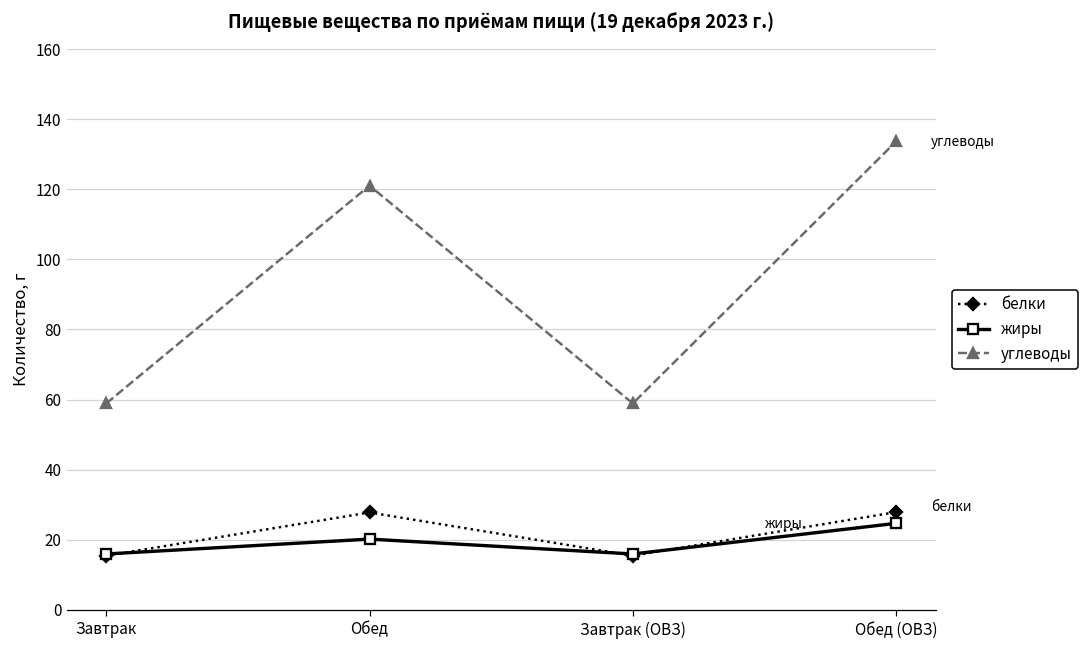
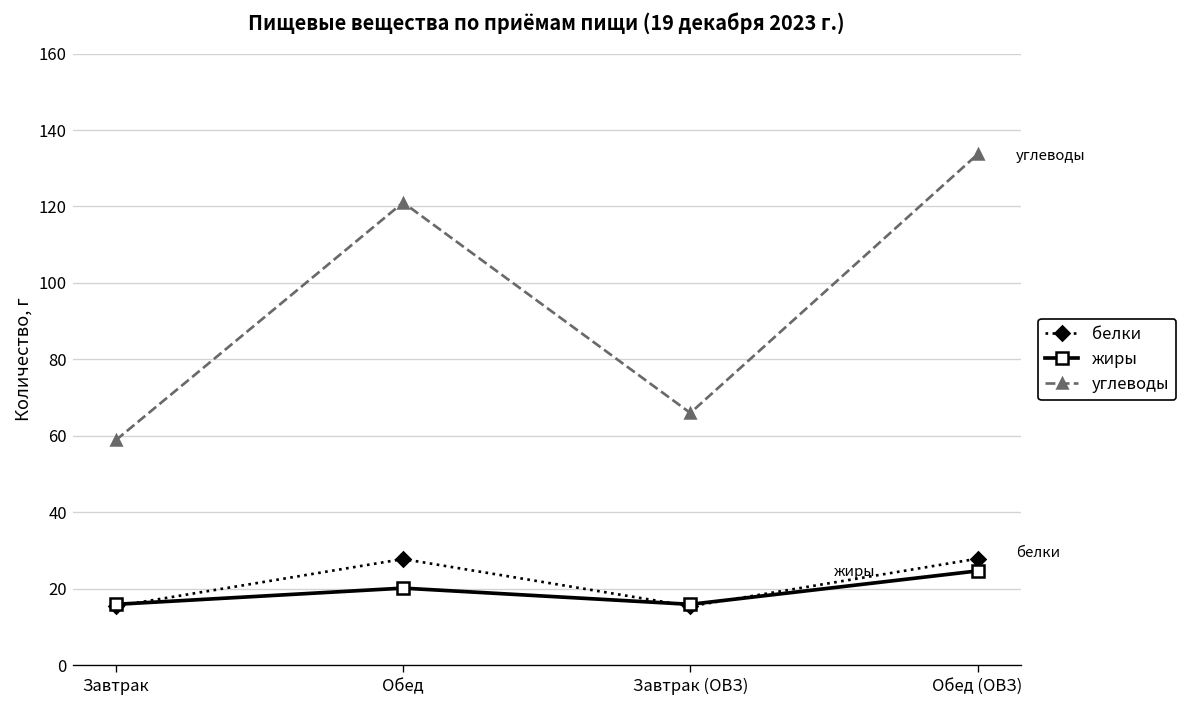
углеводы, Завтрак (ОВЗ): 59 -> 66
